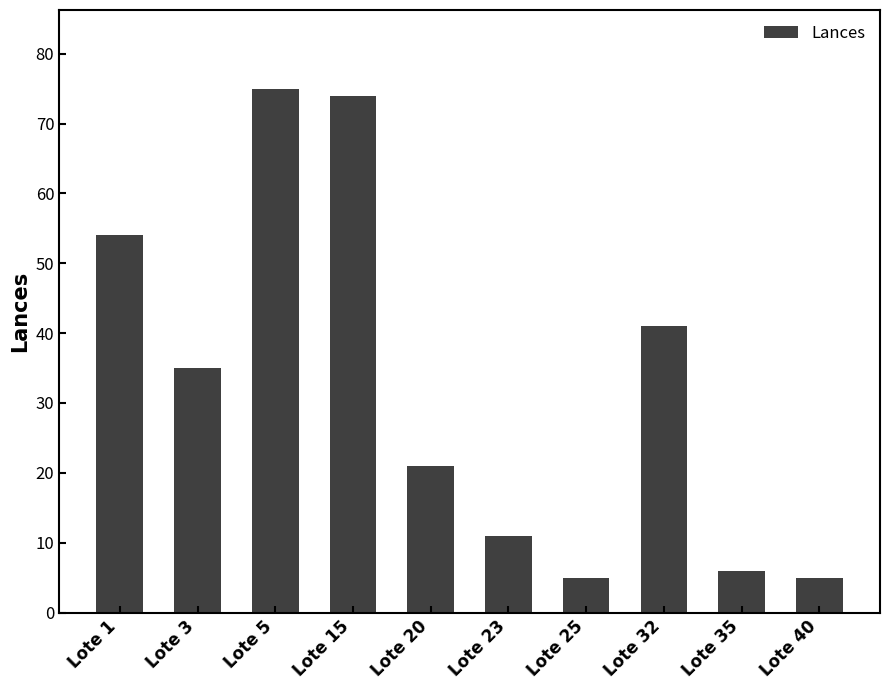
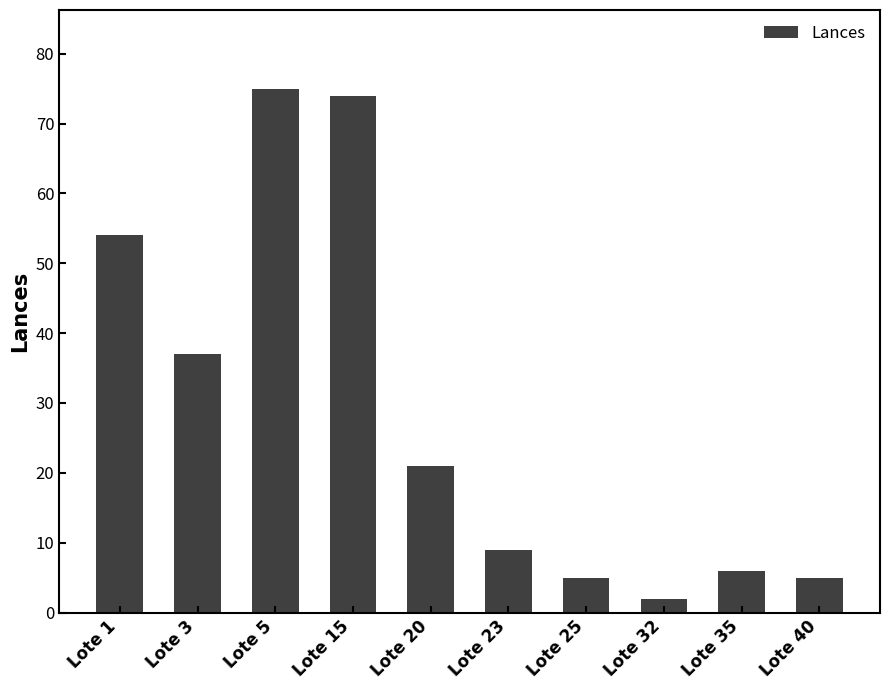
Lote 3: 35 -> 37
Lote 23: 11 -> 9
Lote 32: 41 -> 2
